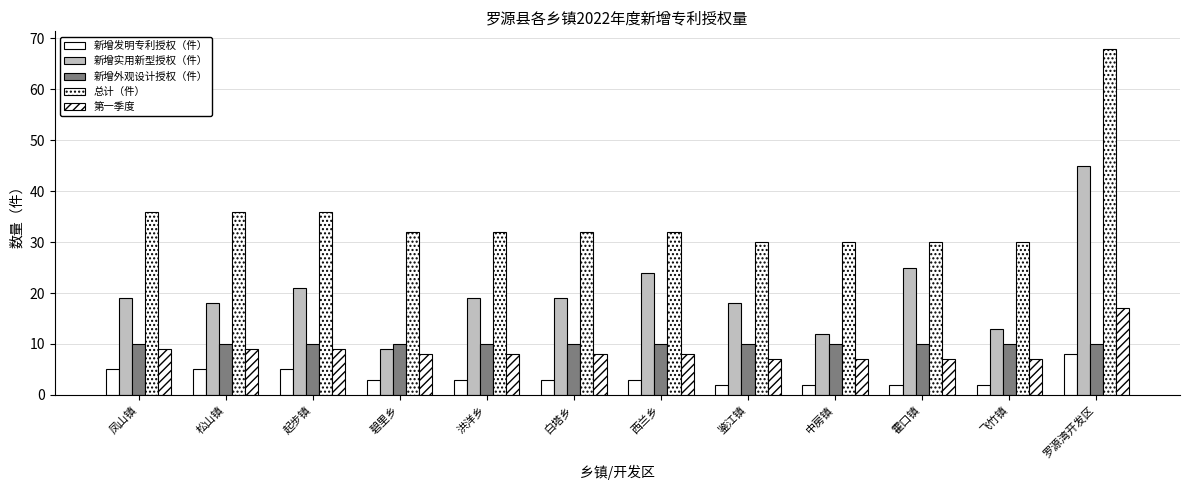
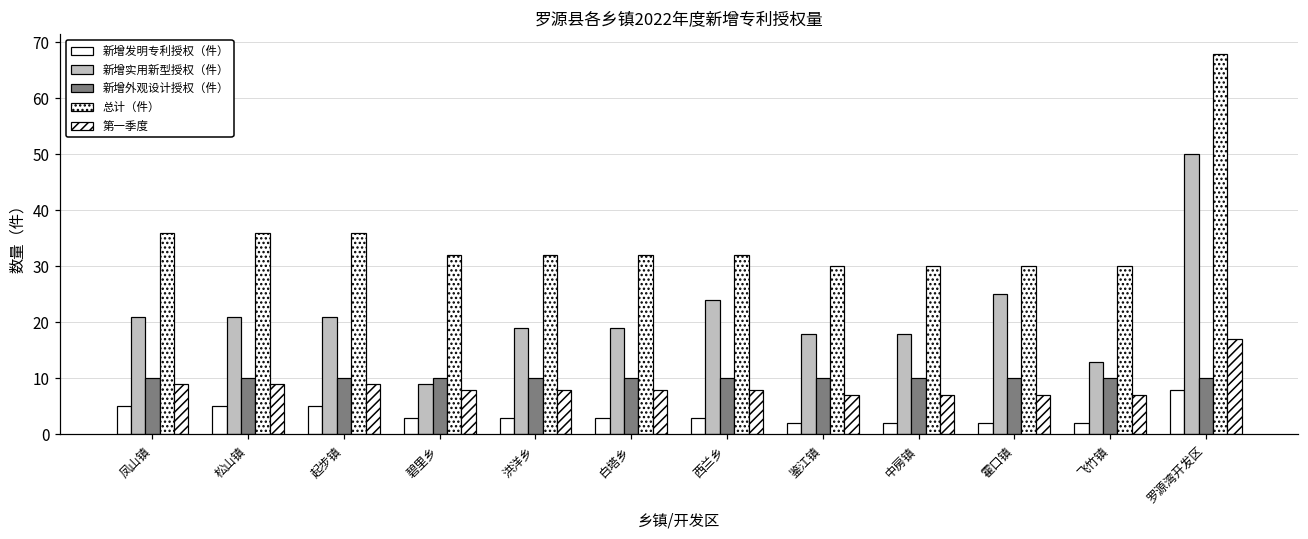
新增实用新型授权（件）, 凤山镇: 19 -> 21
新增实用新型授权（件）, 松山镇: 18 -> 21
新增实用新型授权（件）, 中房镇: 12 -> 18
新增实用新型授权（件）, 罗源湾开发区: 45 -> 50
